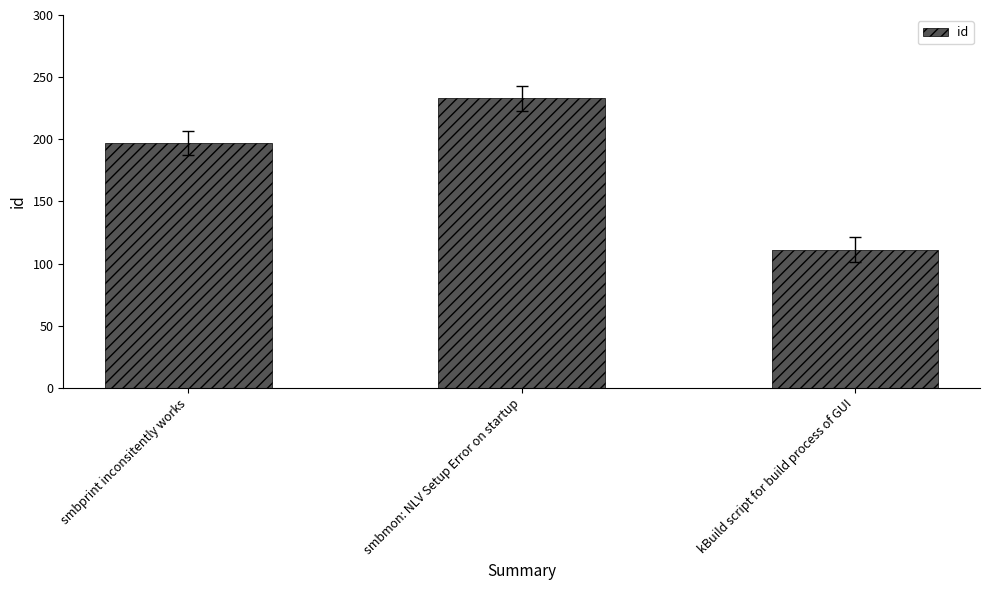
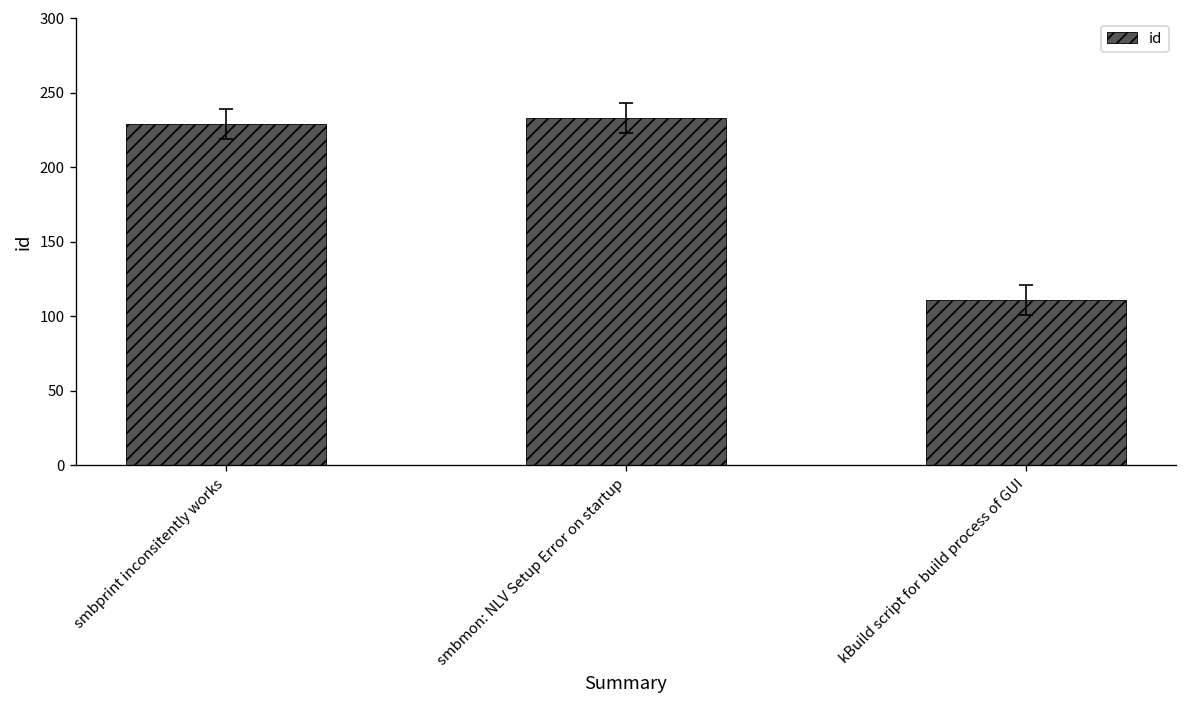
id, smbprint inconsitently works: 197 -> 229
